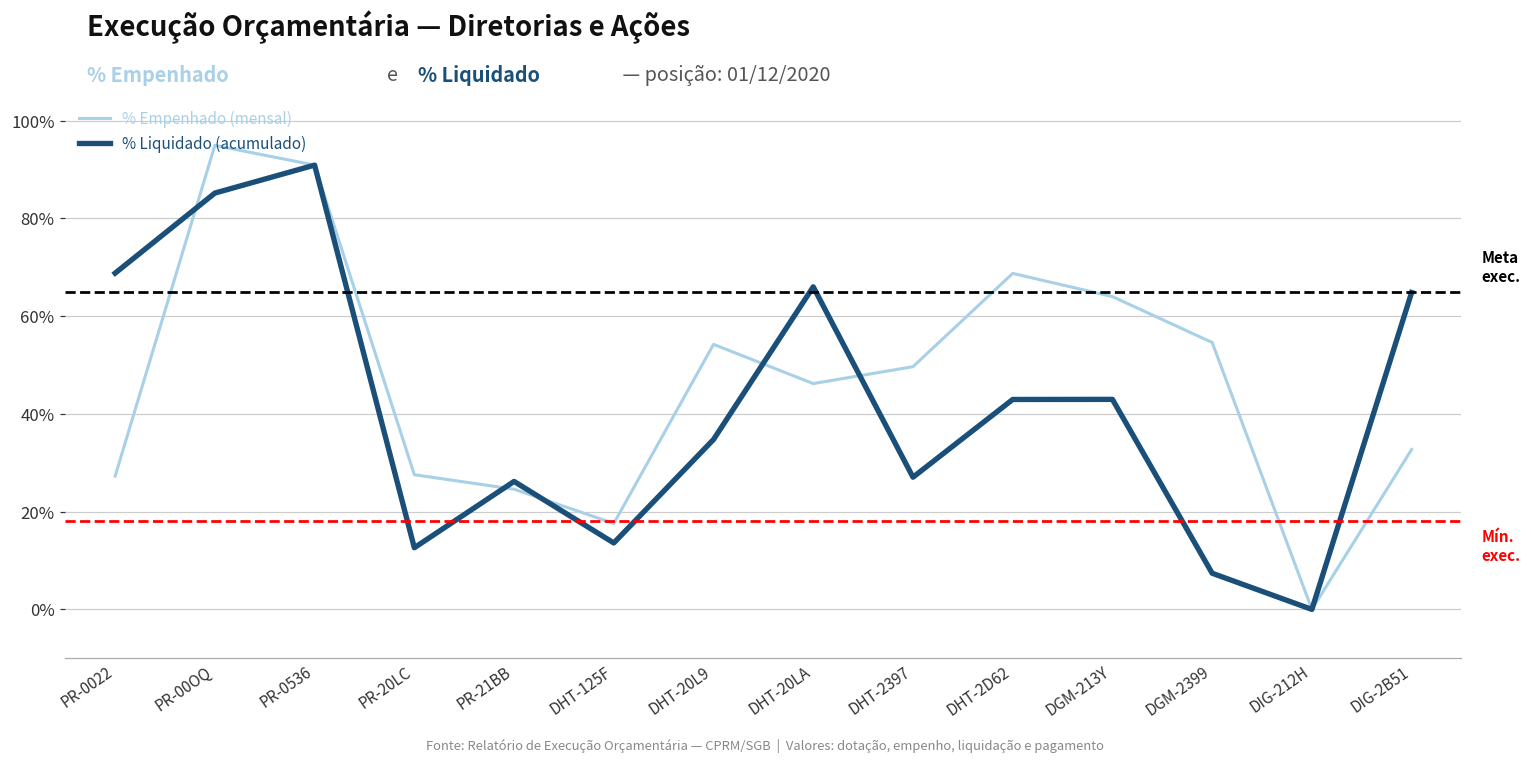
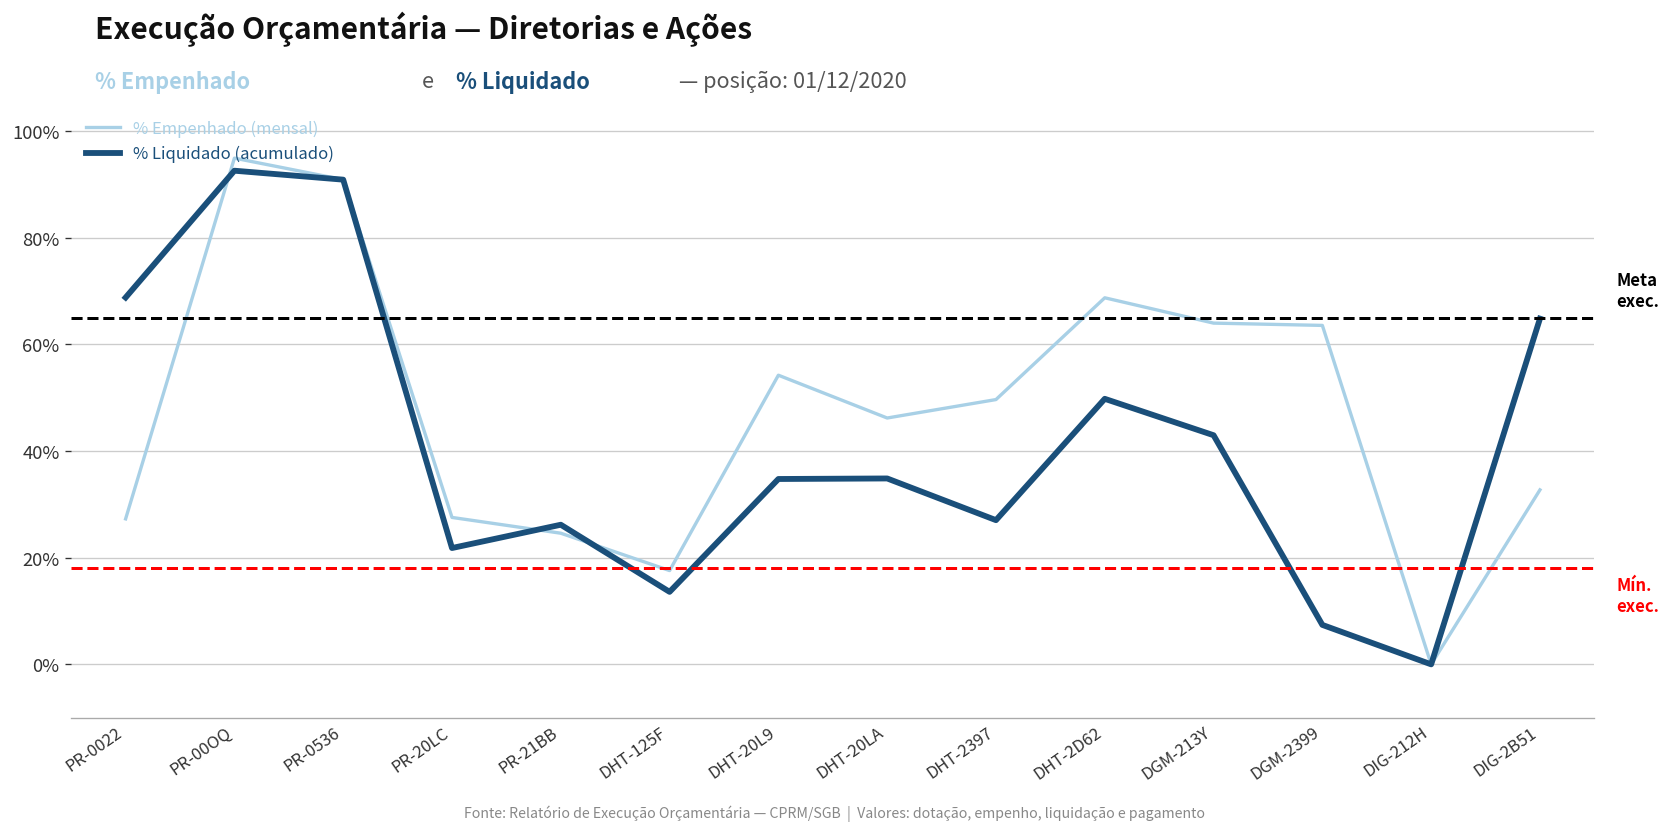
% Liquidado (acumulado), PR-00OQ: 85% -> 93%
% Liquidado (acumulado), PR-20LC: 13% -> 22%
% Liquidado (acumulado), DHT-20LA: 66% -> 35%
% Liquidado (acumulado), DHT-2D62: 43% -> 50%
% Empenhado (mensal), DGM-2399: 55% -> 64%
